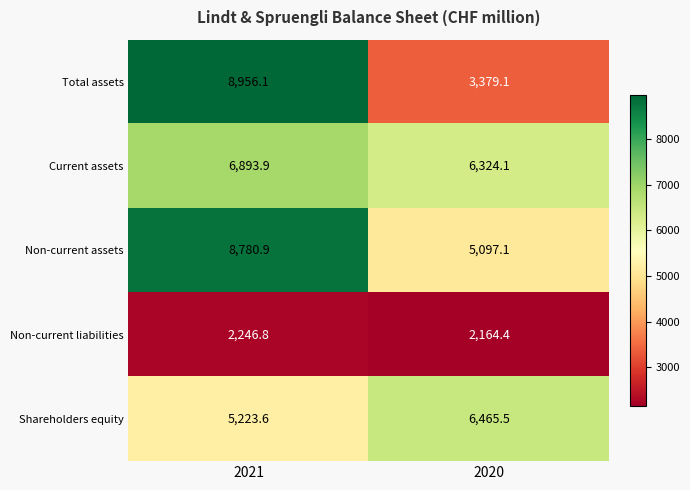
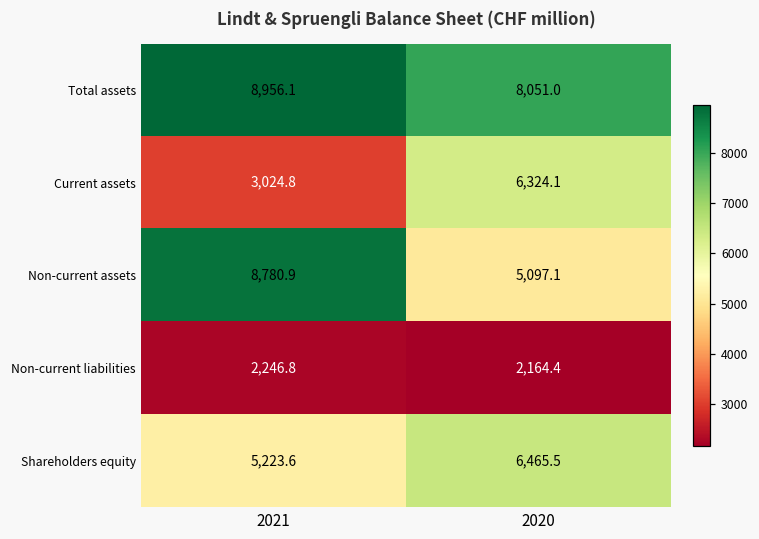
Total assets, 2020: 3,379.1 -> 8,051.0
Current assets, 2021: 6,893.9 -> 3,024.8
